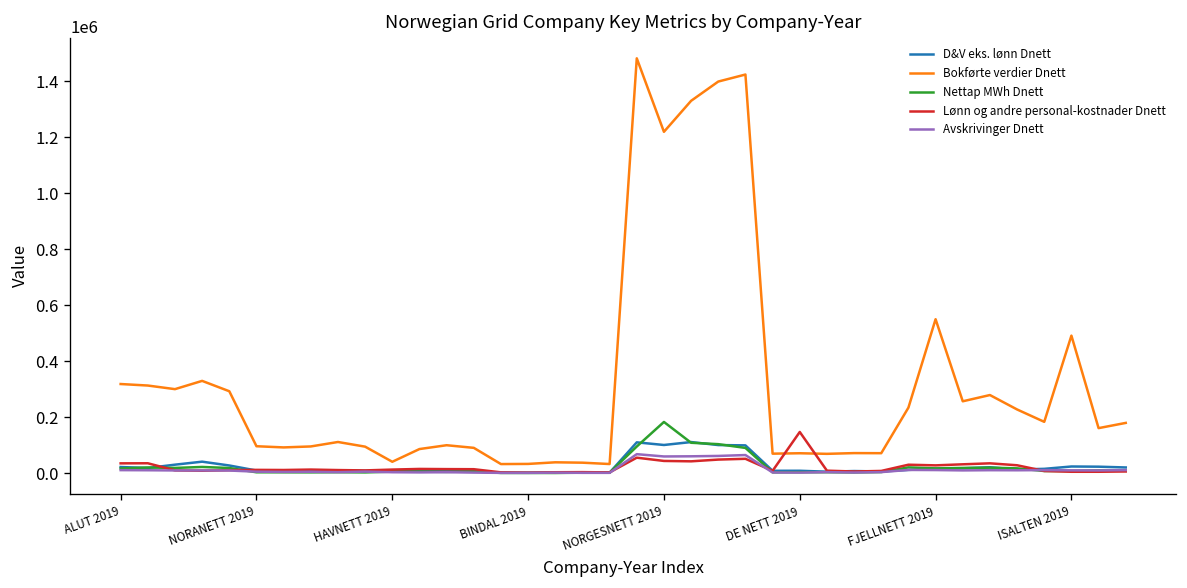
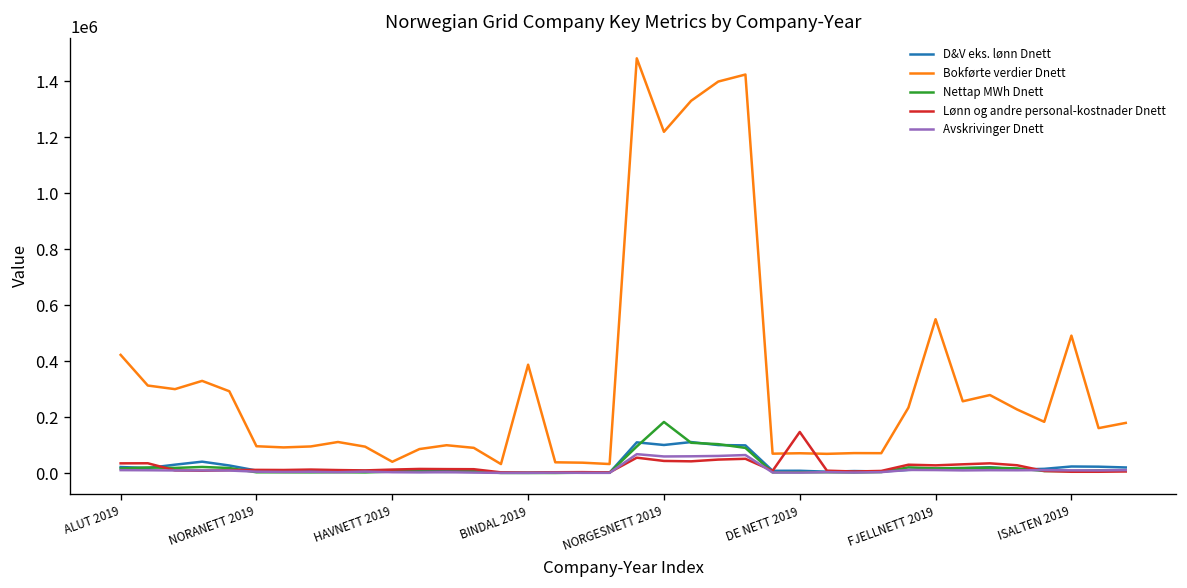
Bokførte verdier Dnett, ALUT 2019: 320000 -> 420000
Bokførte verdier Dnett, BINDAL 2019: 30000 -> 390000
